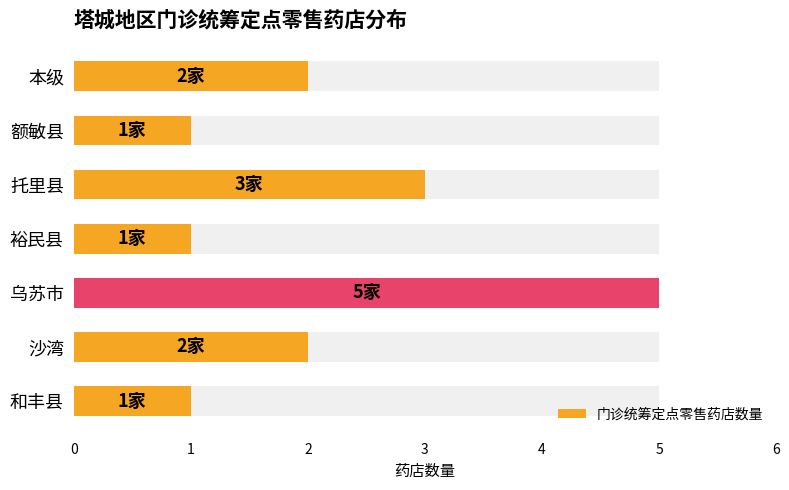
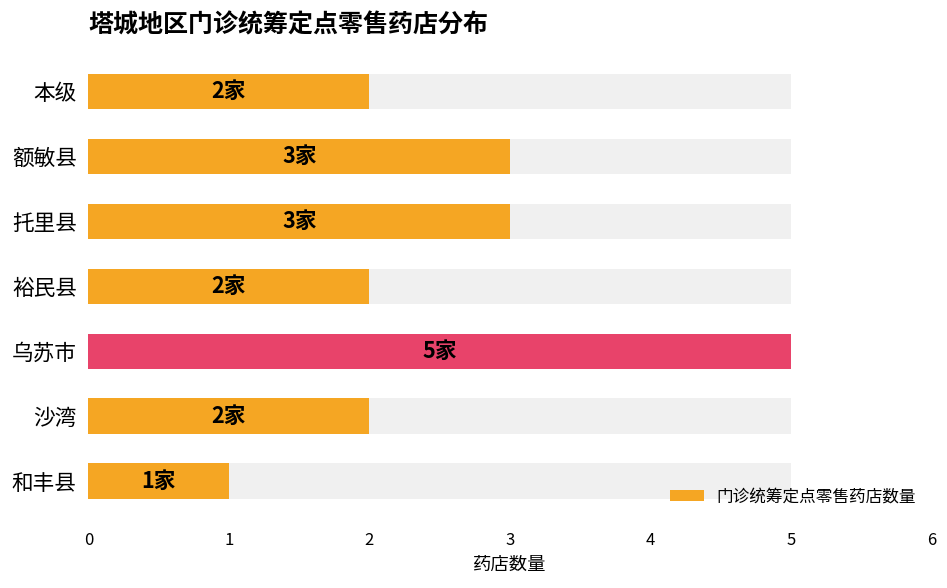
门诊统筹定点零售药店数量, 额敏县: 1家 -> 3家
门诊统筹定点零售药店数量, 裕民县: 1家 -> 2家
